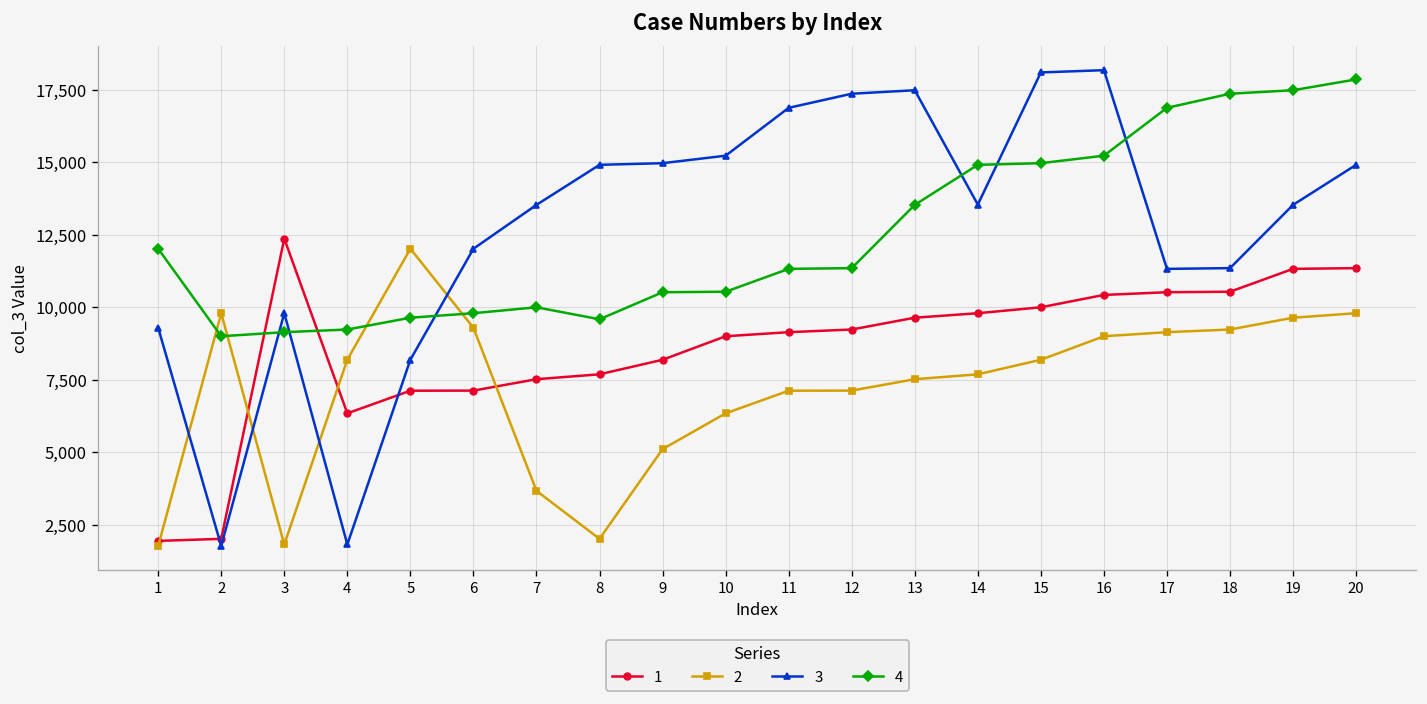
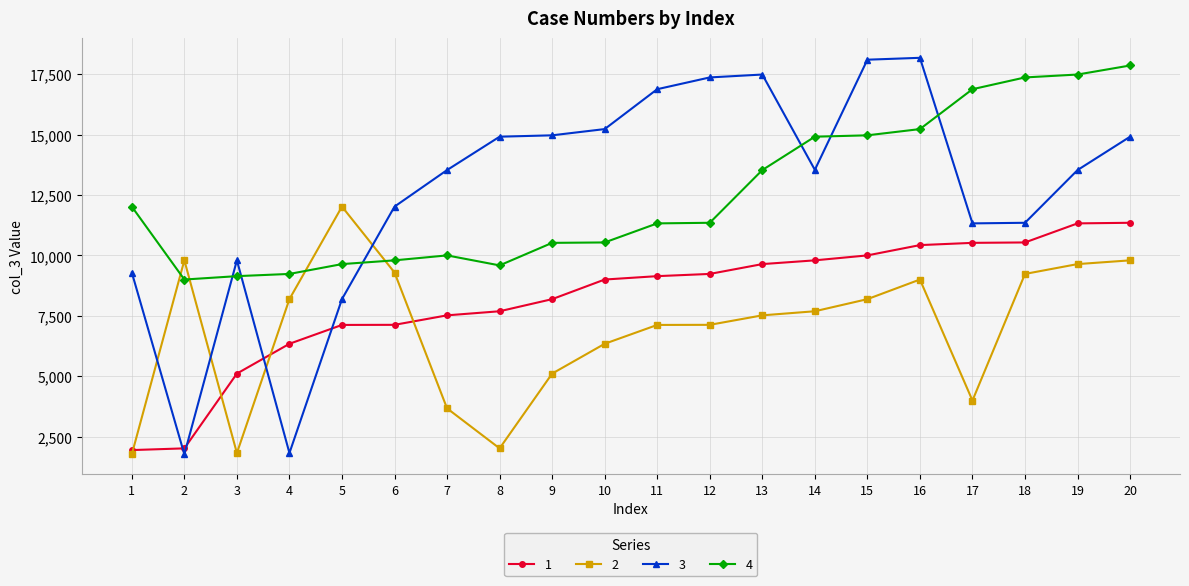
1, 3: 12,400 -> 5,100
2, 17: 9,100 -> 4,000
